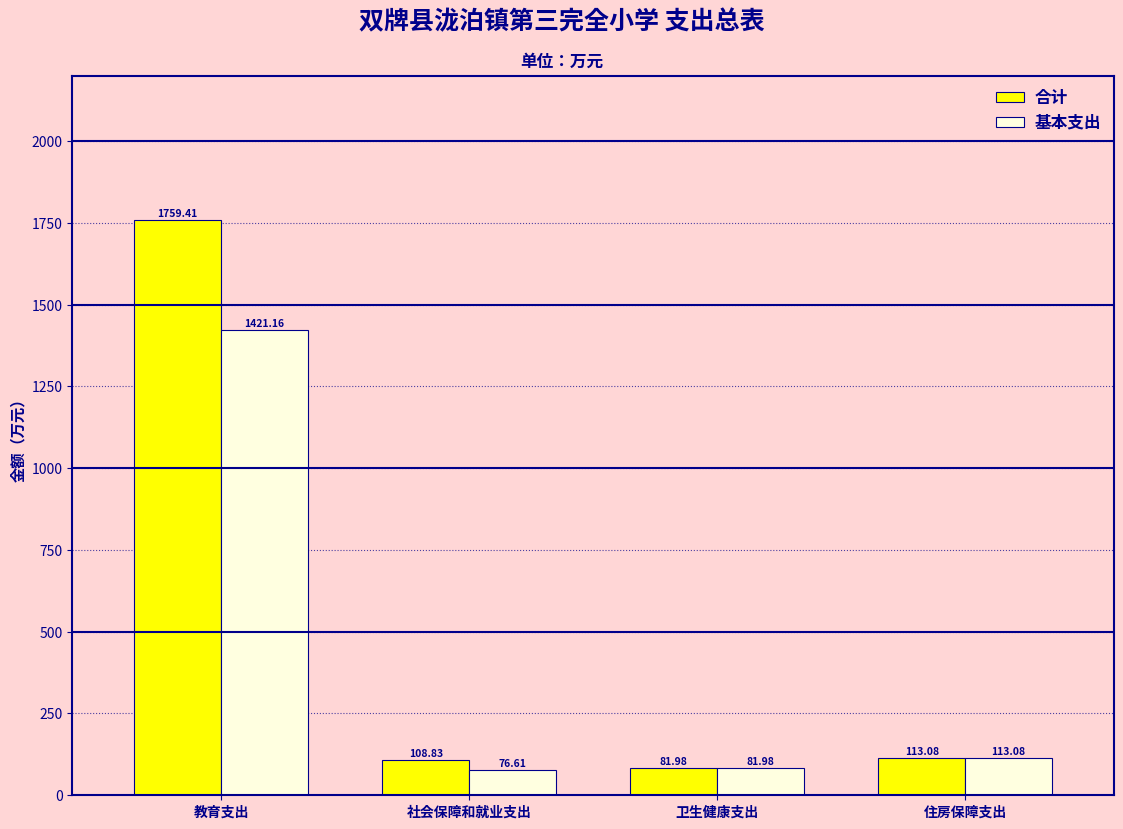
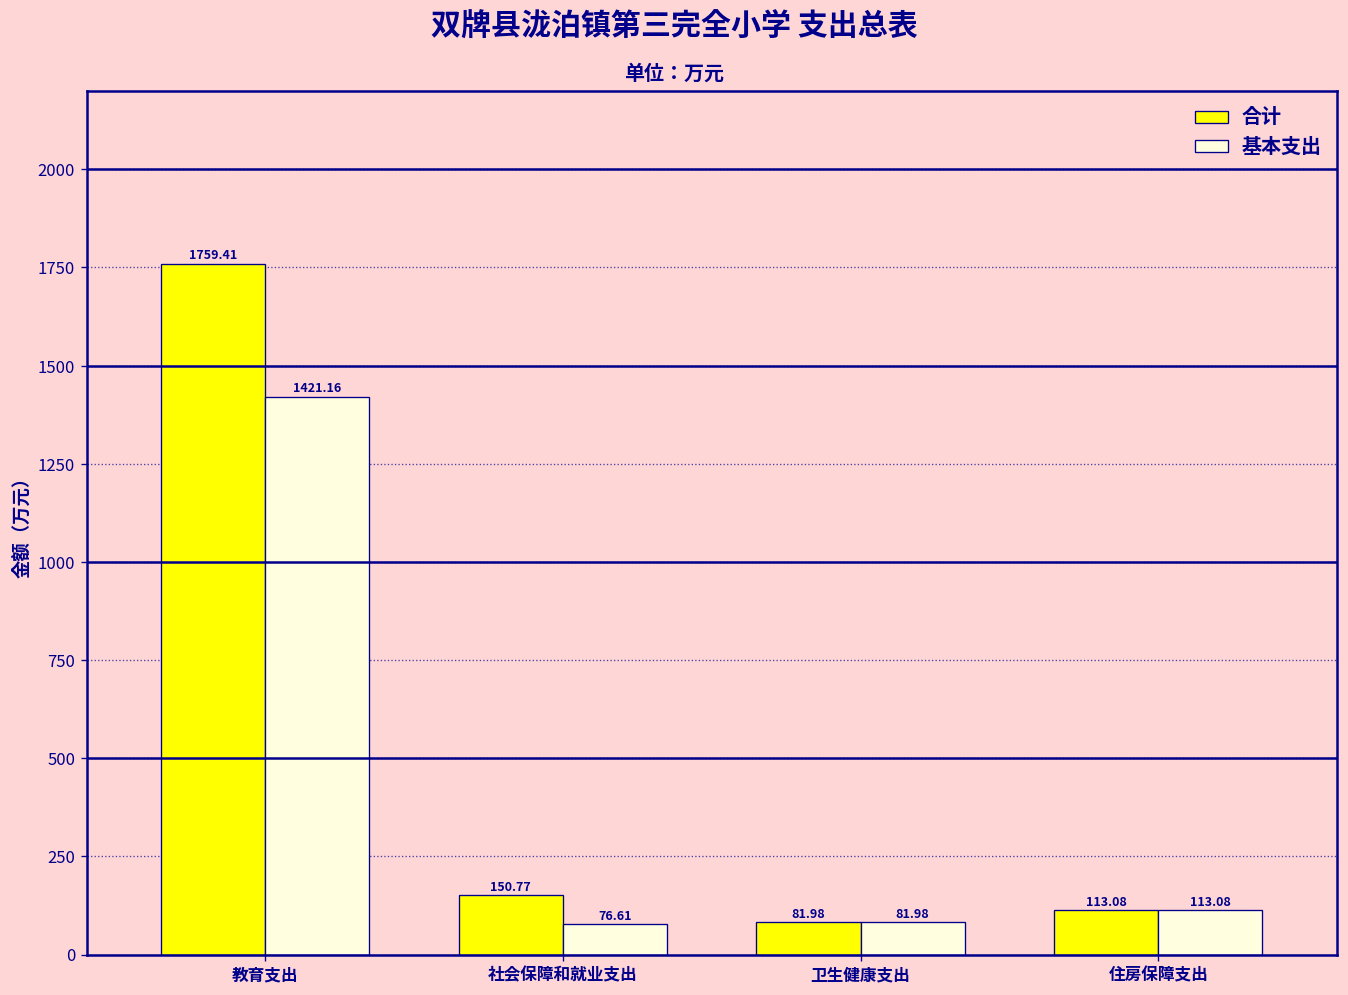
合计, 社会保障和就业支出: 108.83 -> 150.77
